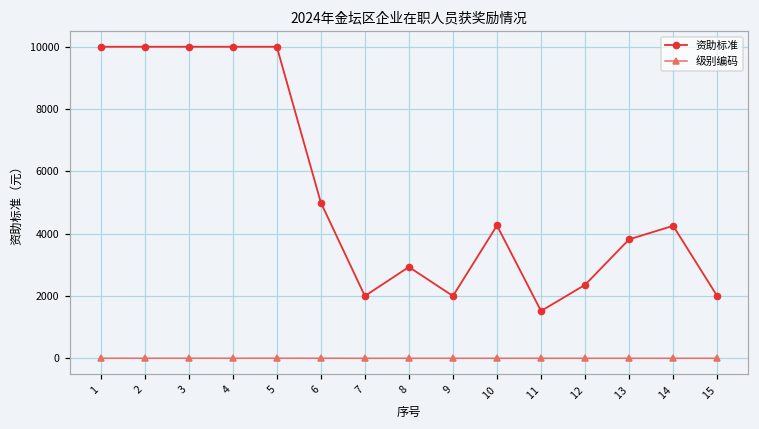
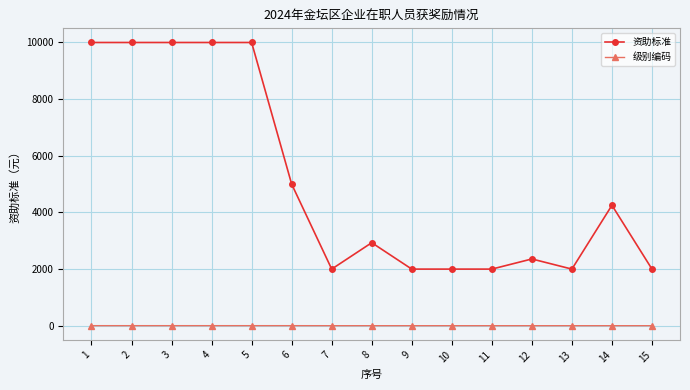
资助标准, 10: 4300 -> 2000
资助标准, 11: 1500 -> 2000
资助标准, 13: 3800 -> 2000
